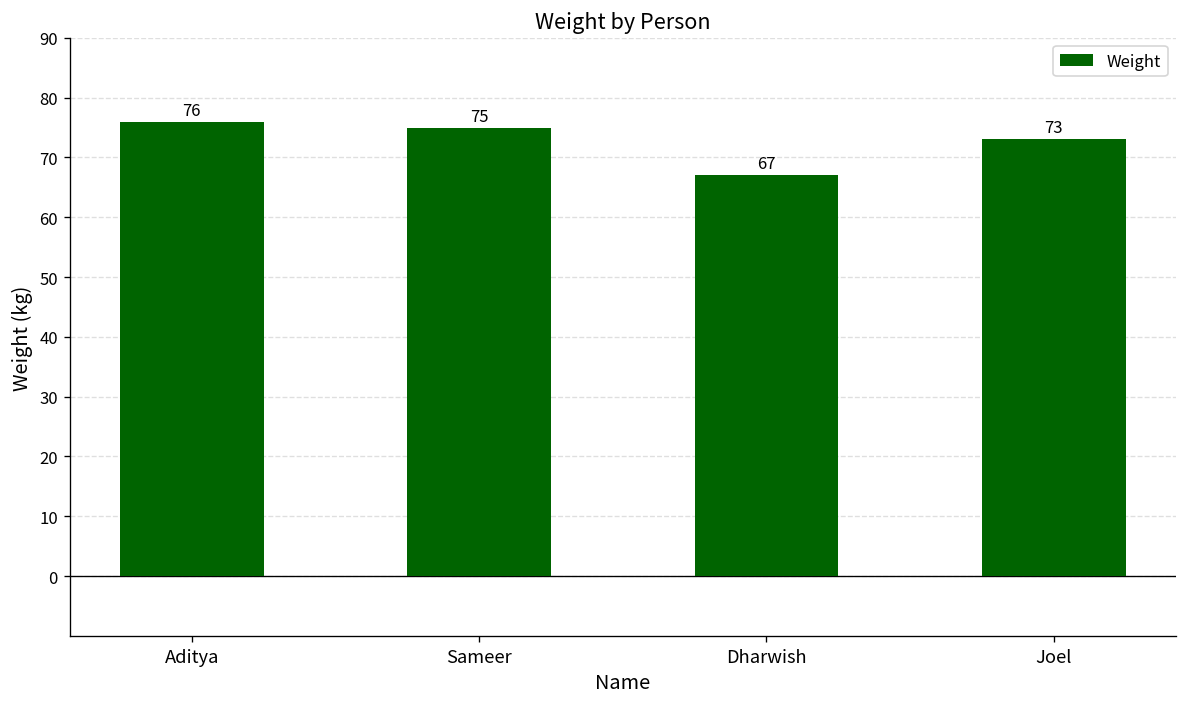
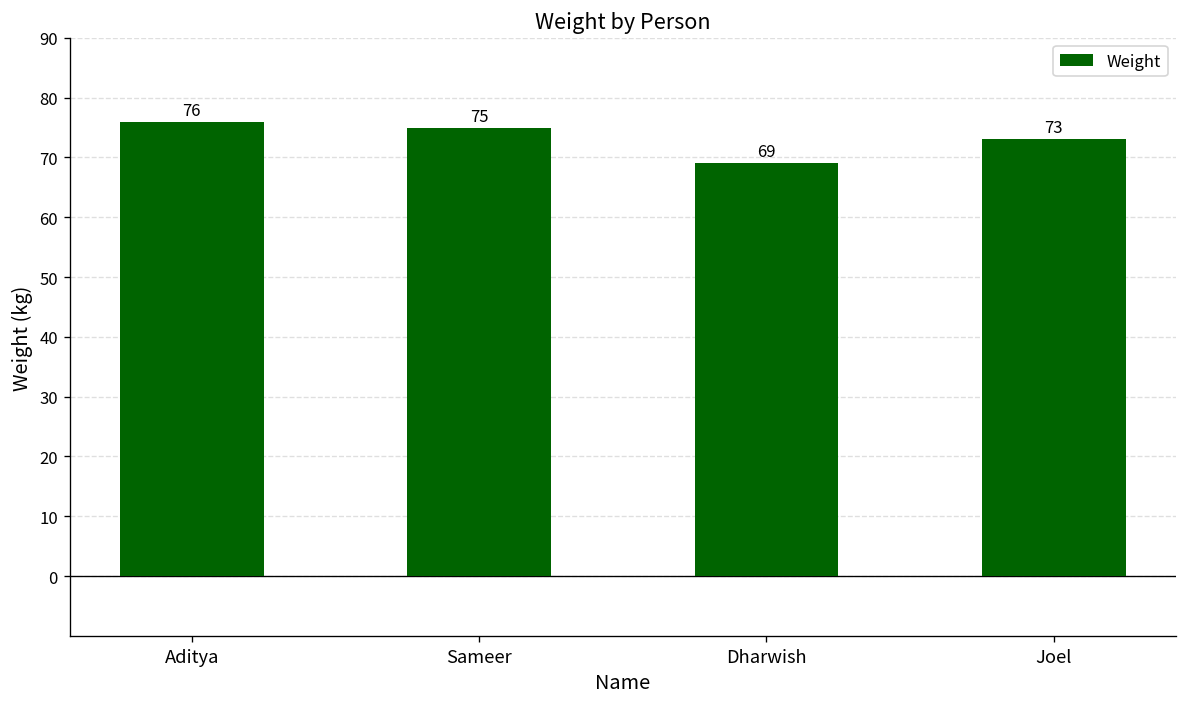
Dharwish: 67 -> 69
